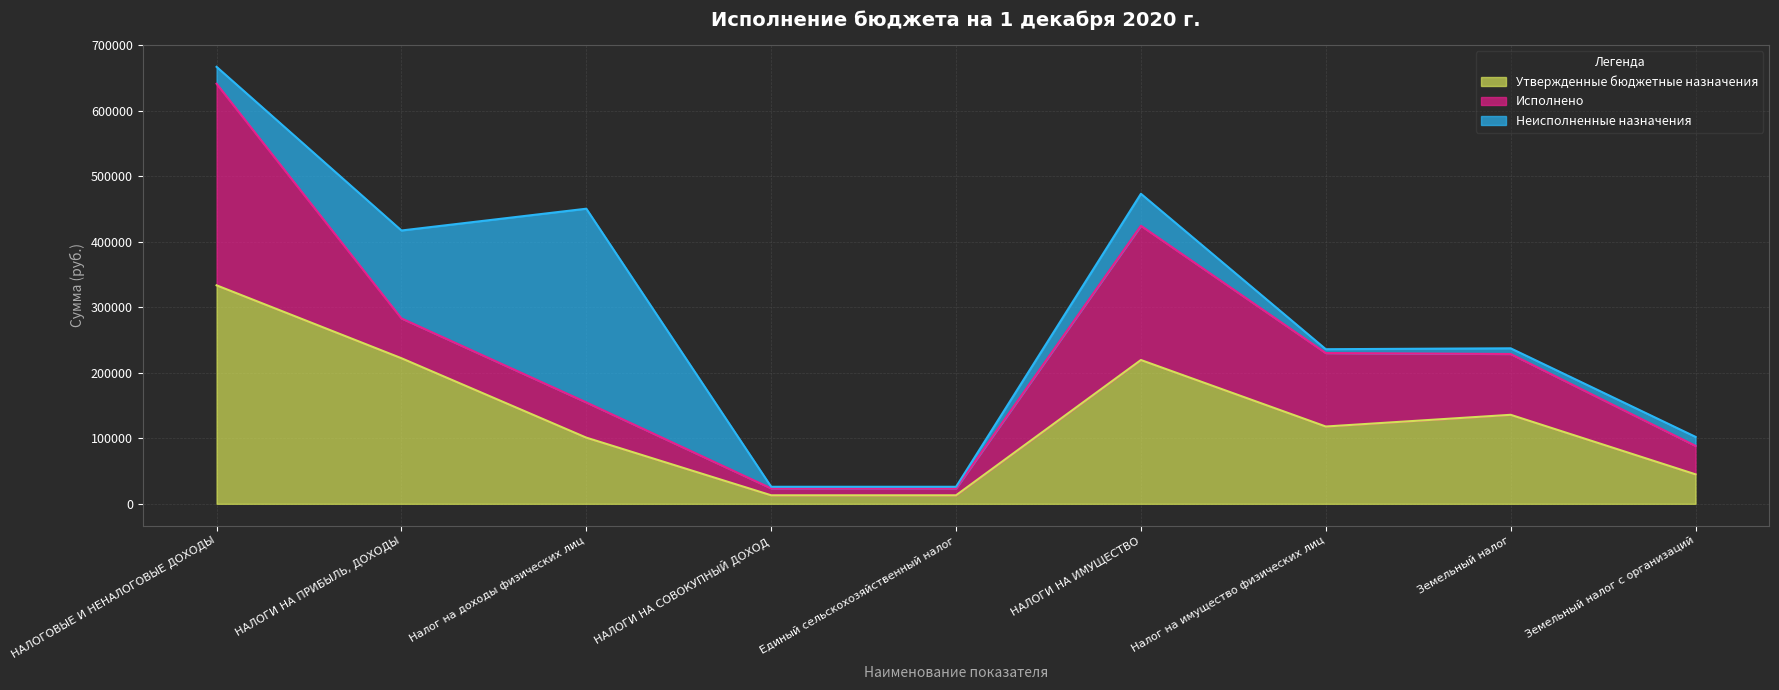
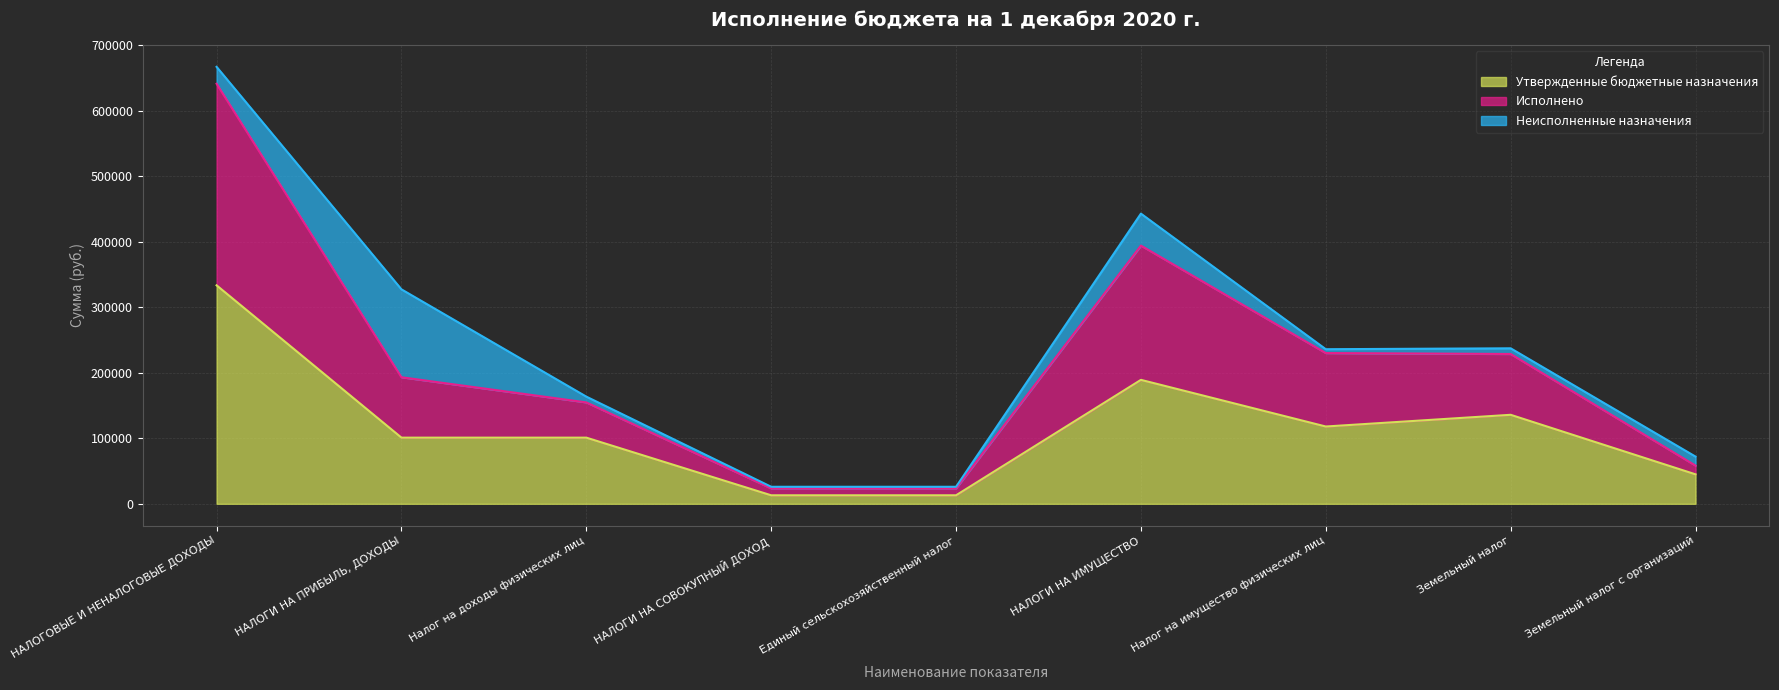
Утвержденные бюджетные назначения, НАЛОГИ НА ПРИБЫЛЬ, ДОХОДЫ: 220000 -> 100000
Исполнено, НАЛОГИ НА ПРИБЫЛЬ, ДОХОДЫ: 60000 -> 90000
Неисполненные назначения, Налог на доходы физических лиц: 300000 -> 10000
Утвержденные бюджетные назначения, НАЛОГИ НА ИМУЩЕСТВО: 220000 -> 190000
Исполнено, Земельный налог с организаций: 40000 -> 10000
